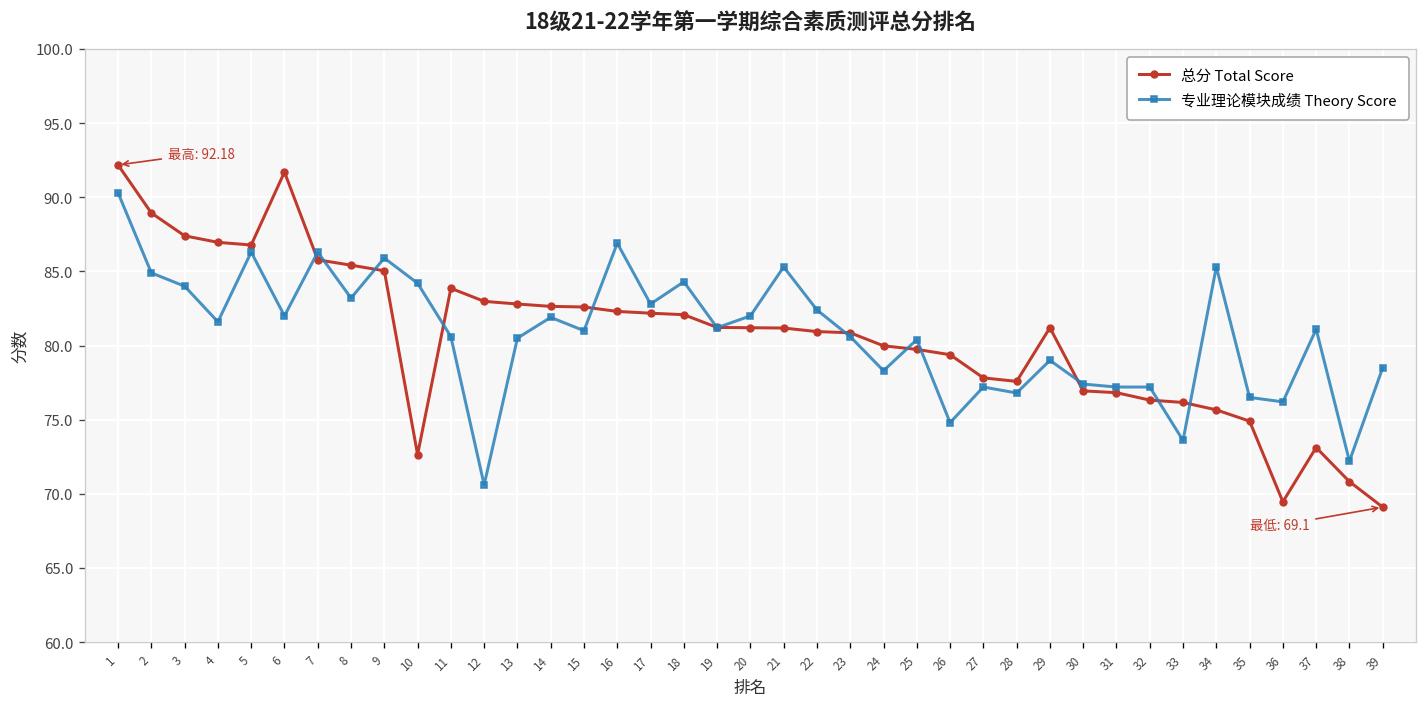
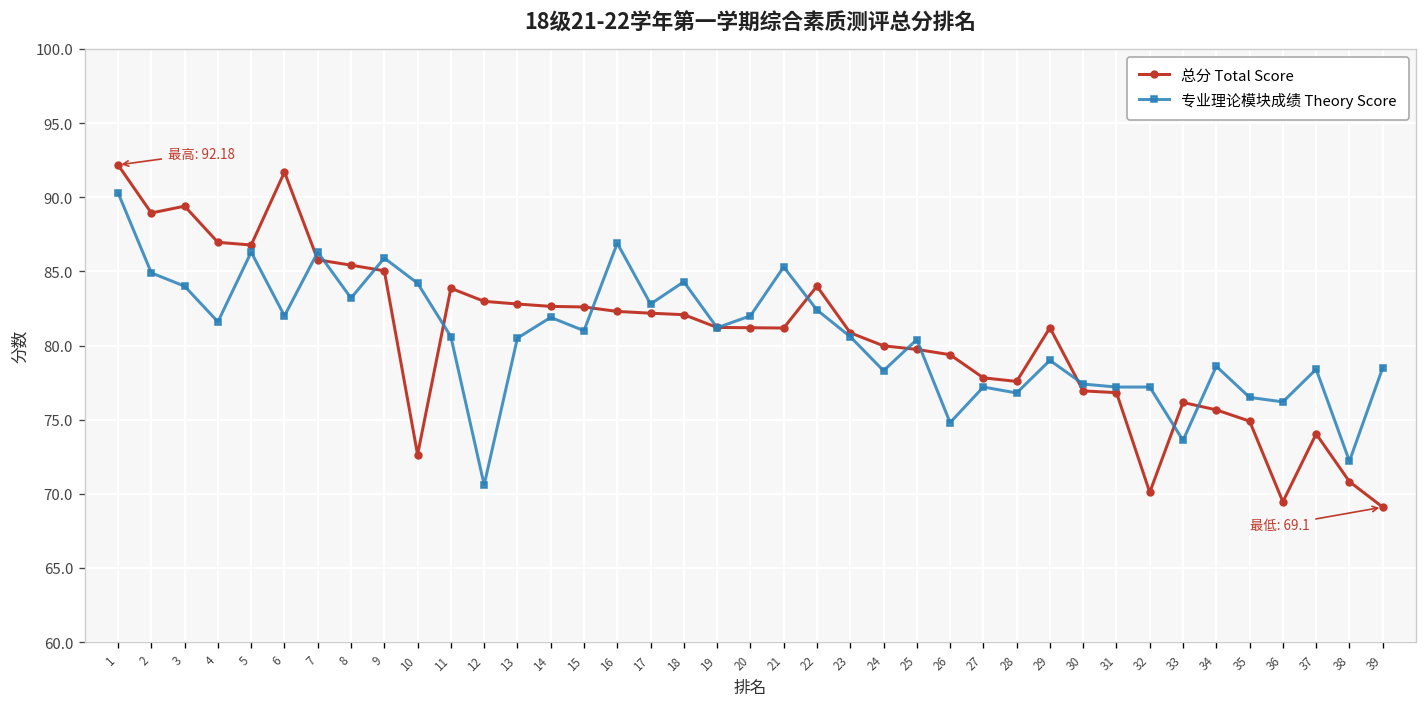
总分 Total Score, 3: 87.4 -> 89.4
总分 Total Score, 22: 80.9 -> 84.0
总分 Total Score, 32: 76.3 -> 70.1
专业理论模块成绩 Theory Score, 34: 85.3 -> 78.6
总分 Total Score, 37: 73.1 -> 74.0
专业理论模块成绩 Theory Score, 37: 81.1 -> 78.4
